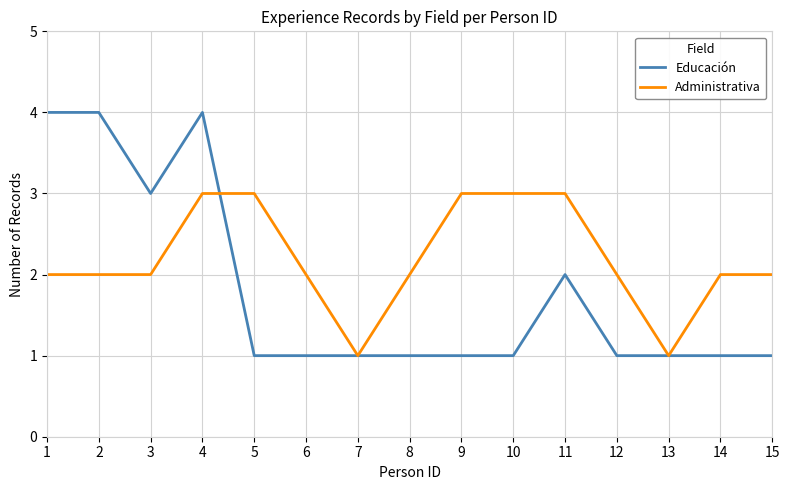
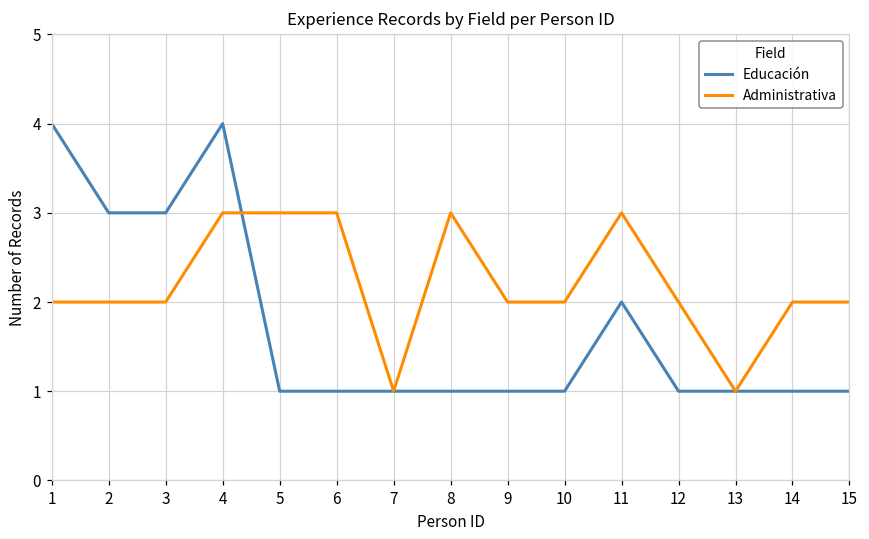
Educación, 2: 4 -> 3
Administrativa, 6: 2 -> 3
Administrativa, 8: 2 -> 3
Administrativa, 9: 3 -> 2
Administrativa, 10: 3 -> 2
